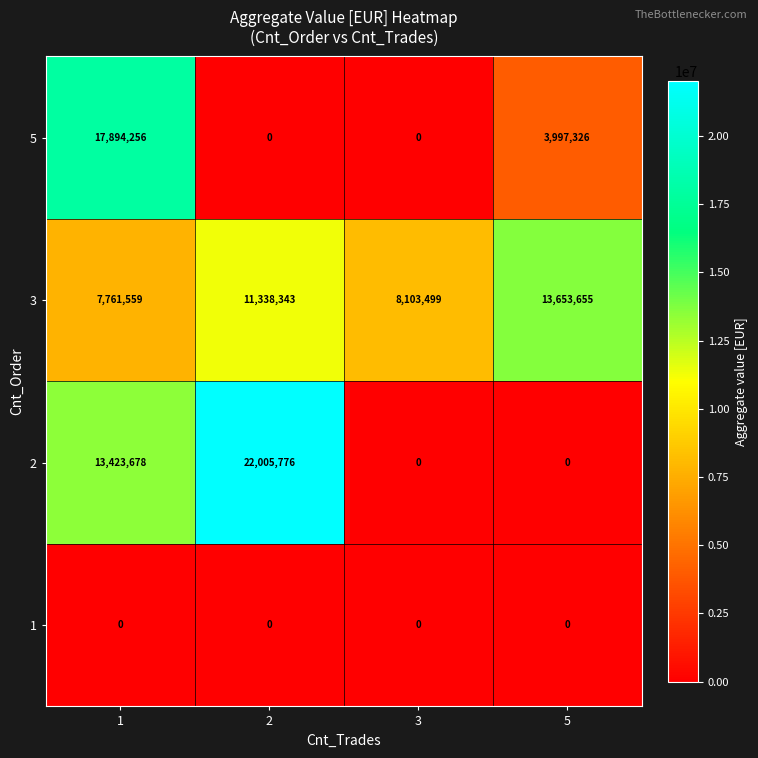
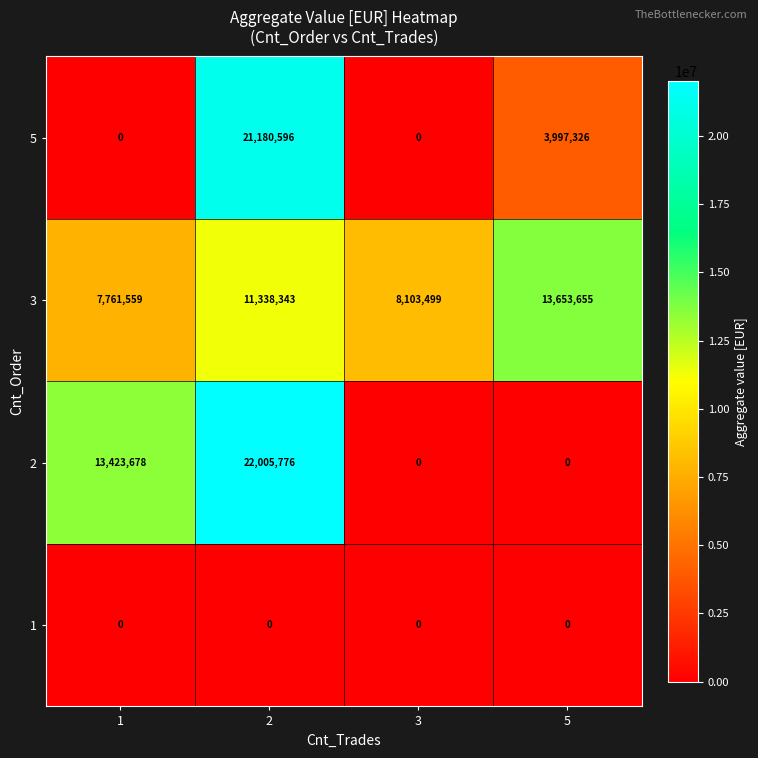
5, 1: 17,894,256 -> 0
5, 2: 0 -> 21,180,596
